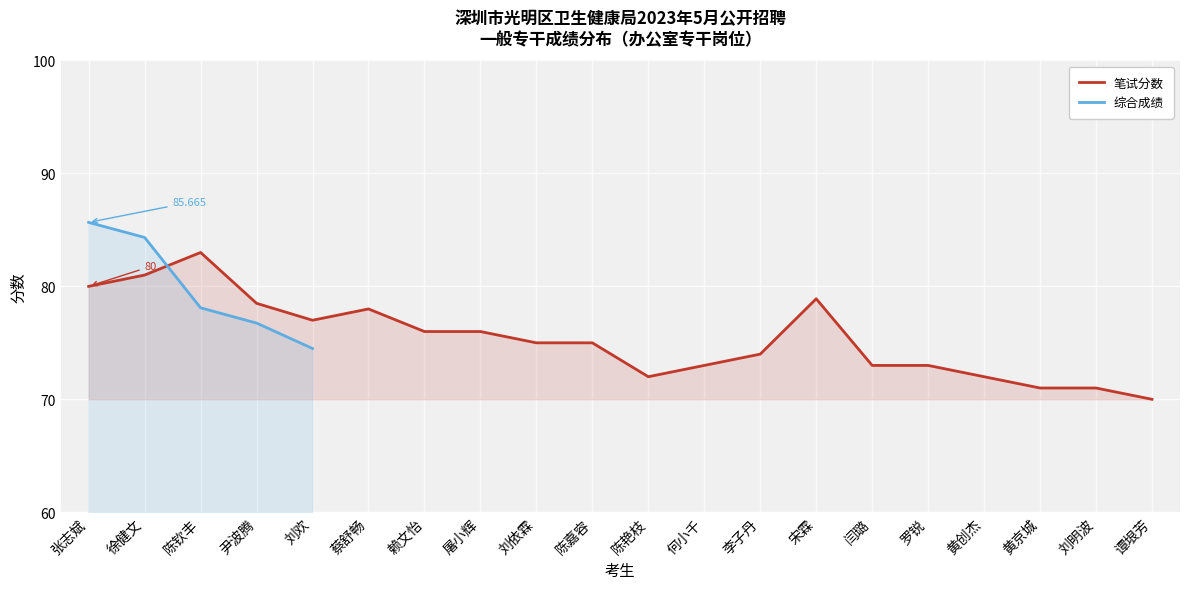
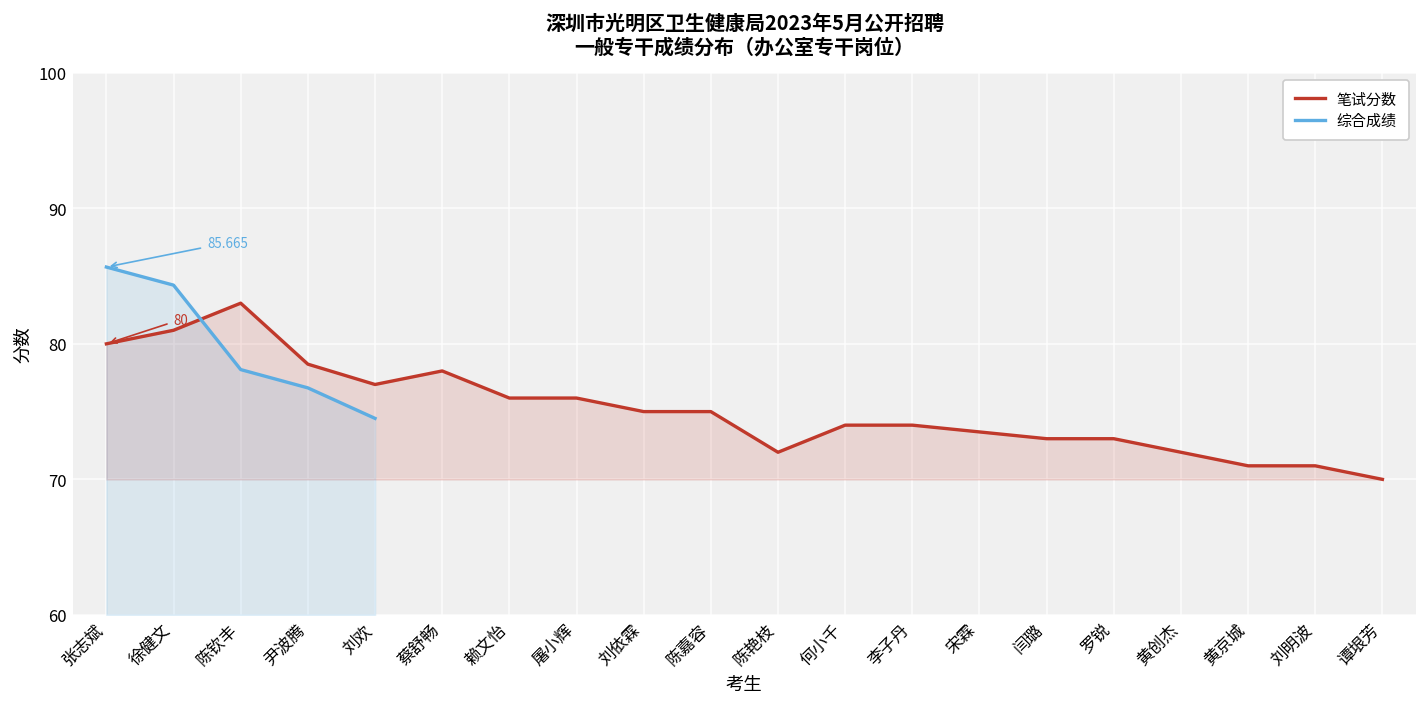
笔试分数, 何小千: 73 -> 74
笔试分数, 宋霖: 78.9 -> 73.5
